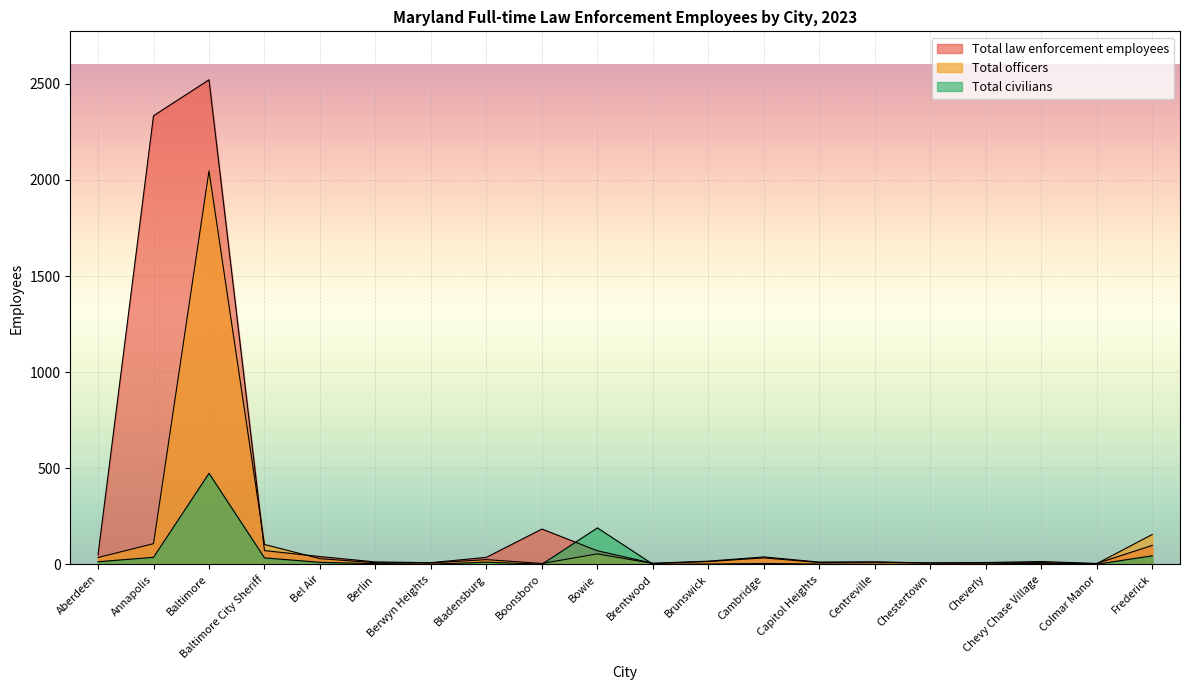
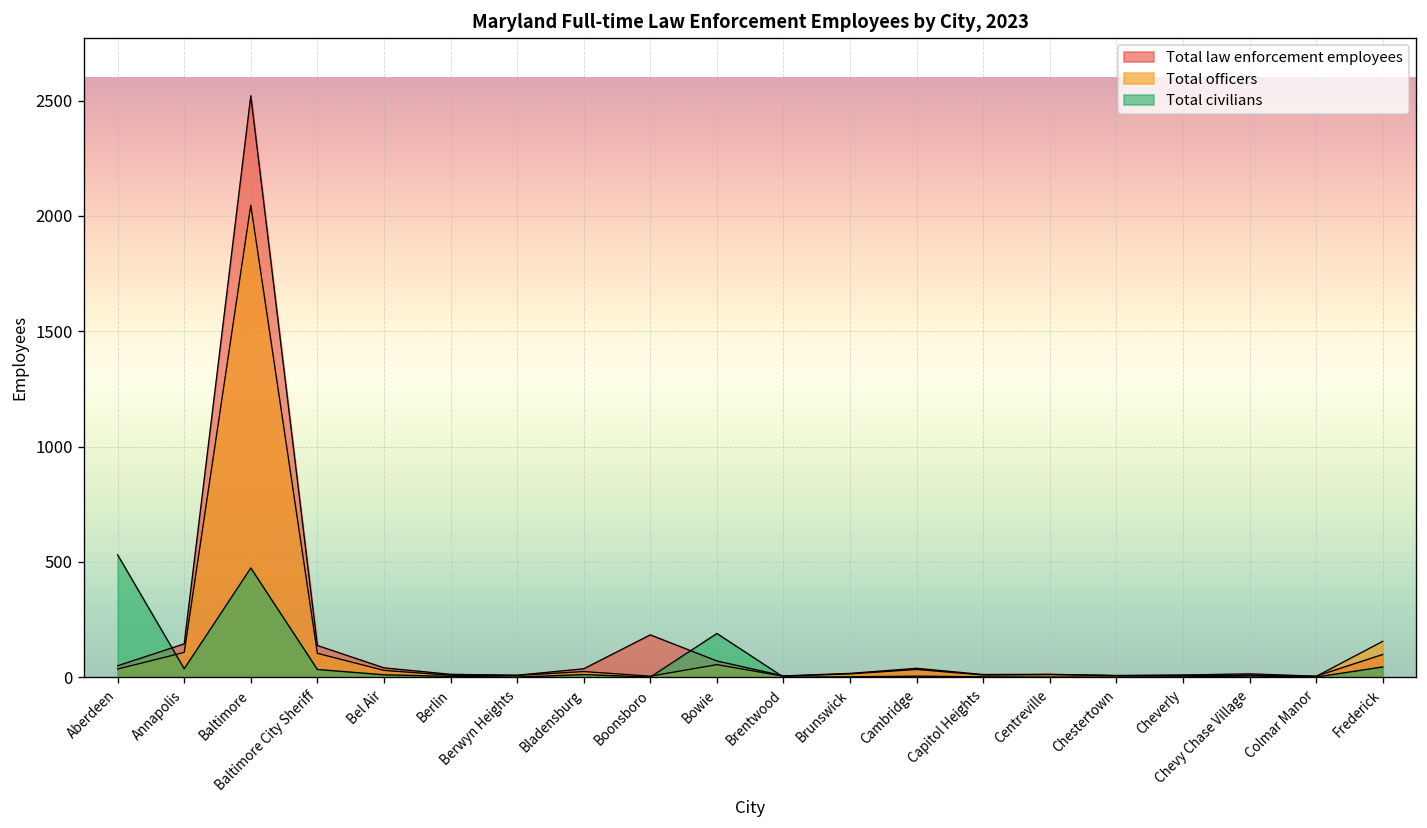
Total civilians, Aberdeen: 10 -> 530
Total law enforcement employees, Annapolis: 2330 -> 150
Total law enforcement employees, Baltimore City Sheriff: 70 -> 140
